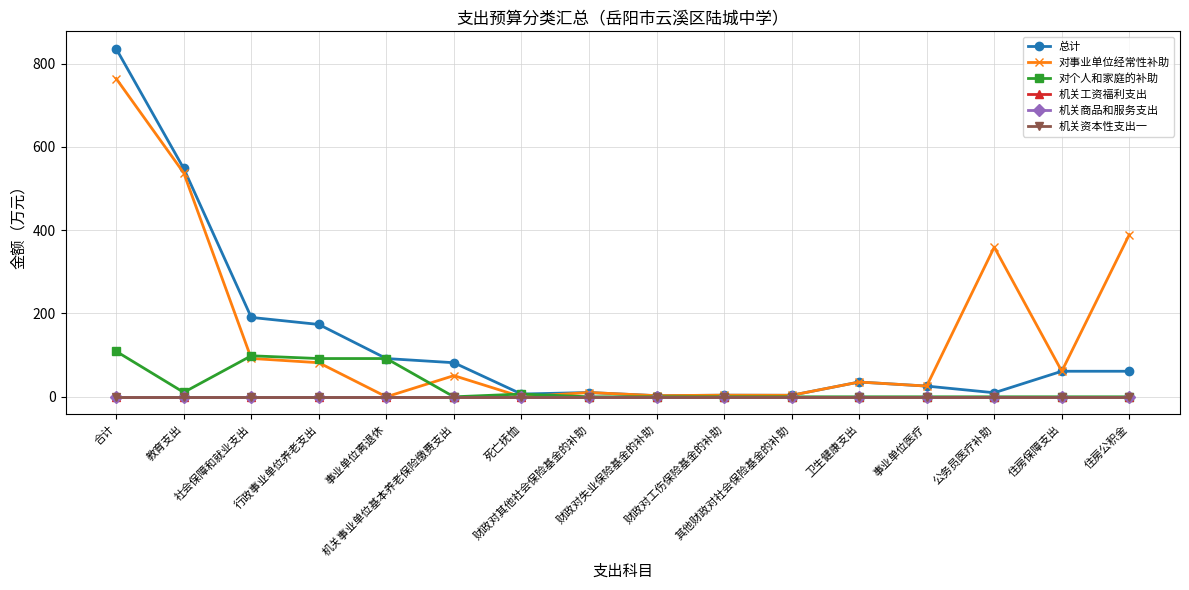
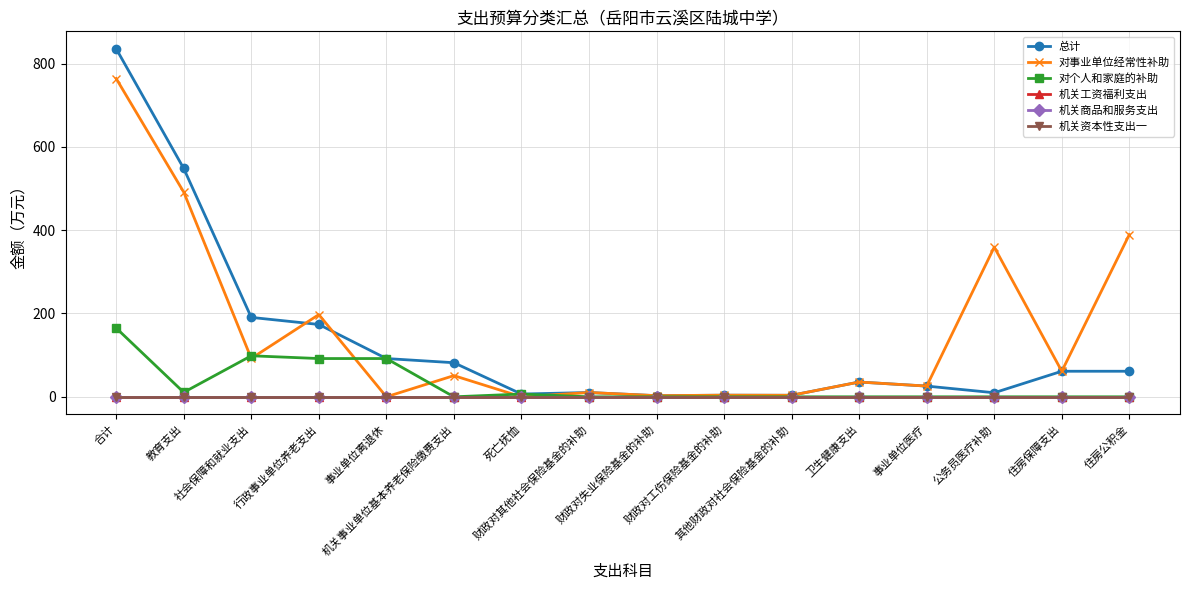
对个人和家庭的补助, 合计: 110 -> 170
对事业单位经常性补助, 教育支出: 540 -> 490
对事业单位经常性补助, 行政事业单位养老支出: 80 -> 200
